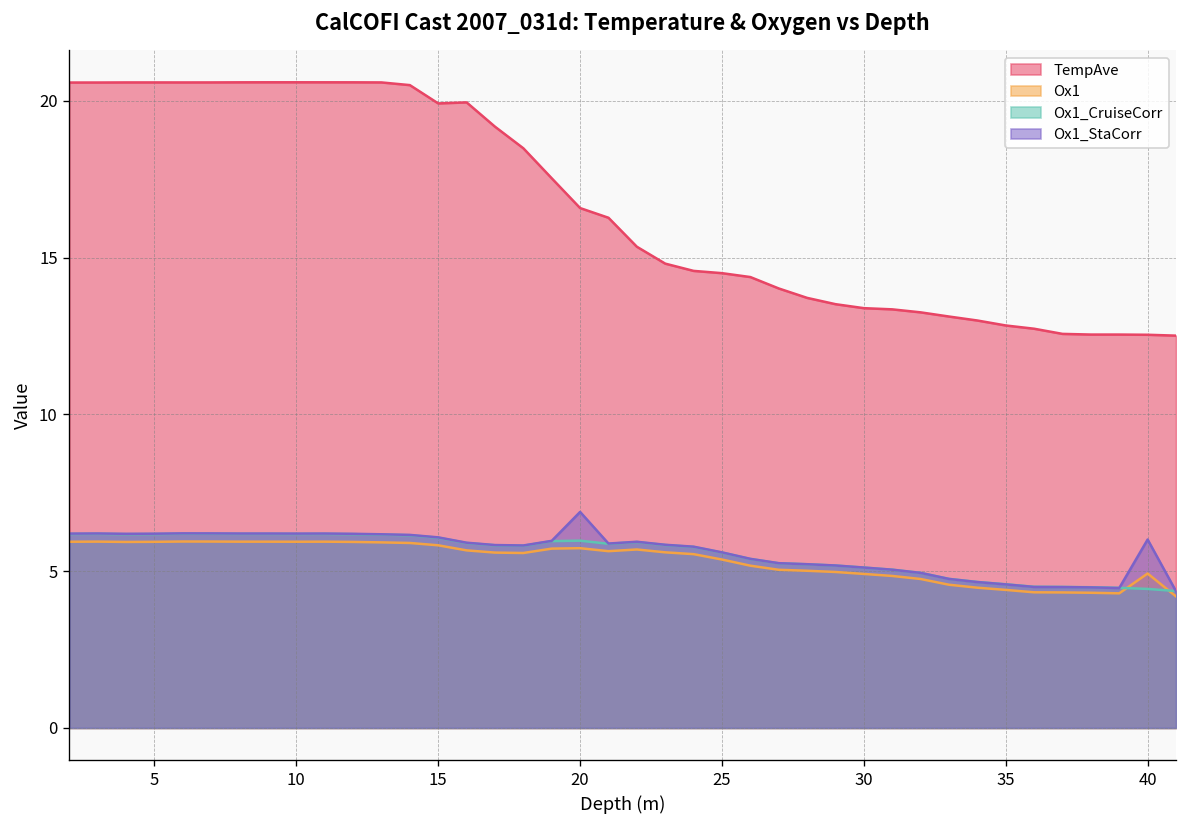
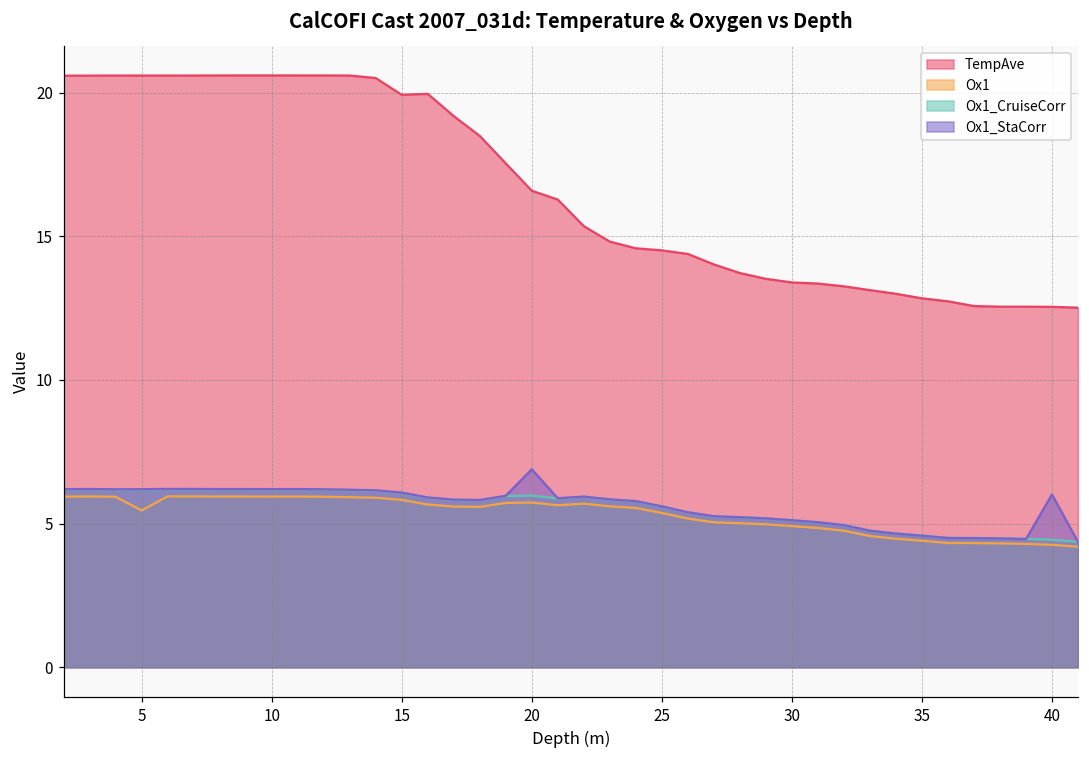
Ox1, 5: 5.9 -> 5.5
Ox1, 40: 4.9 -> 4.3
